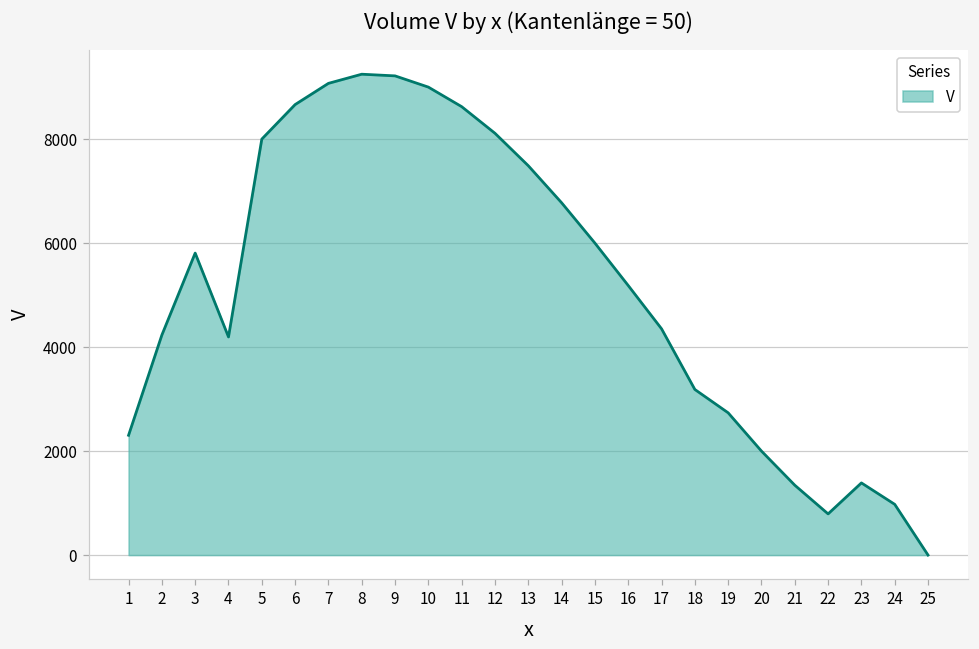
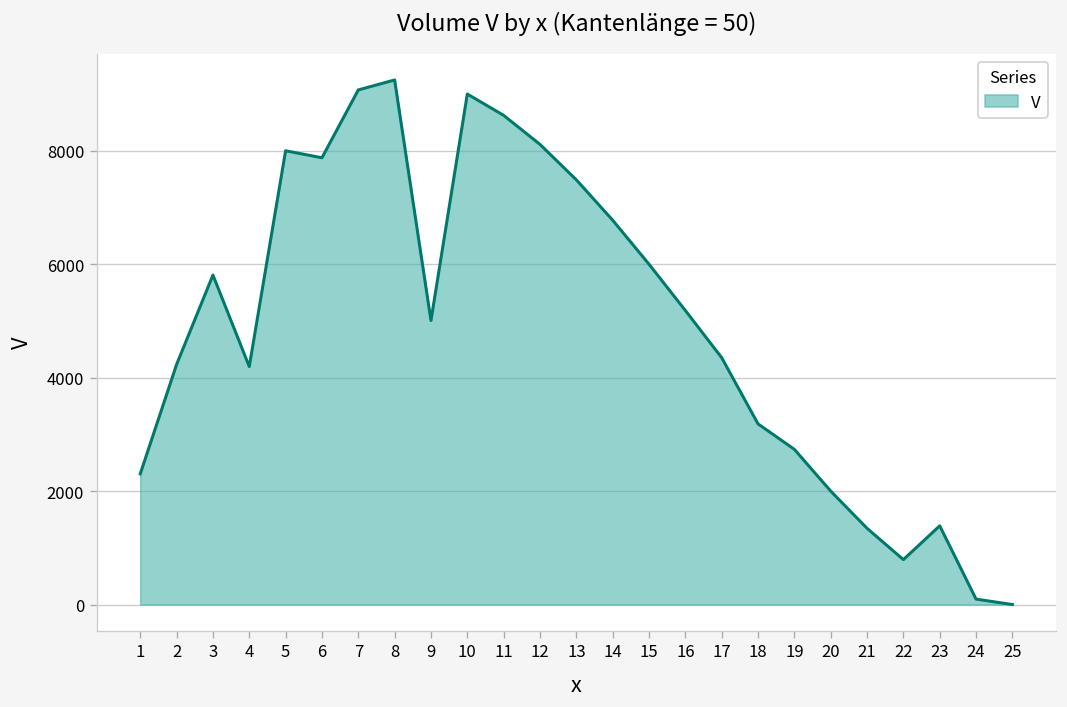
6: 8700 -> 7900
9: 9200 -> 5000
24: 1000 -> 100
